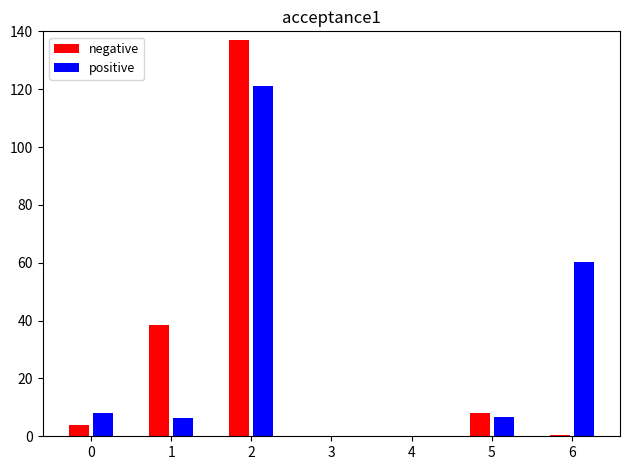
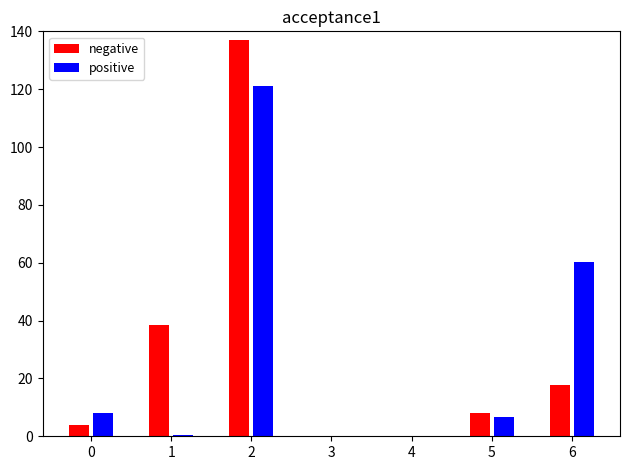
positive, 1: 6 -> 0
negative, 6: 0 -> 18
